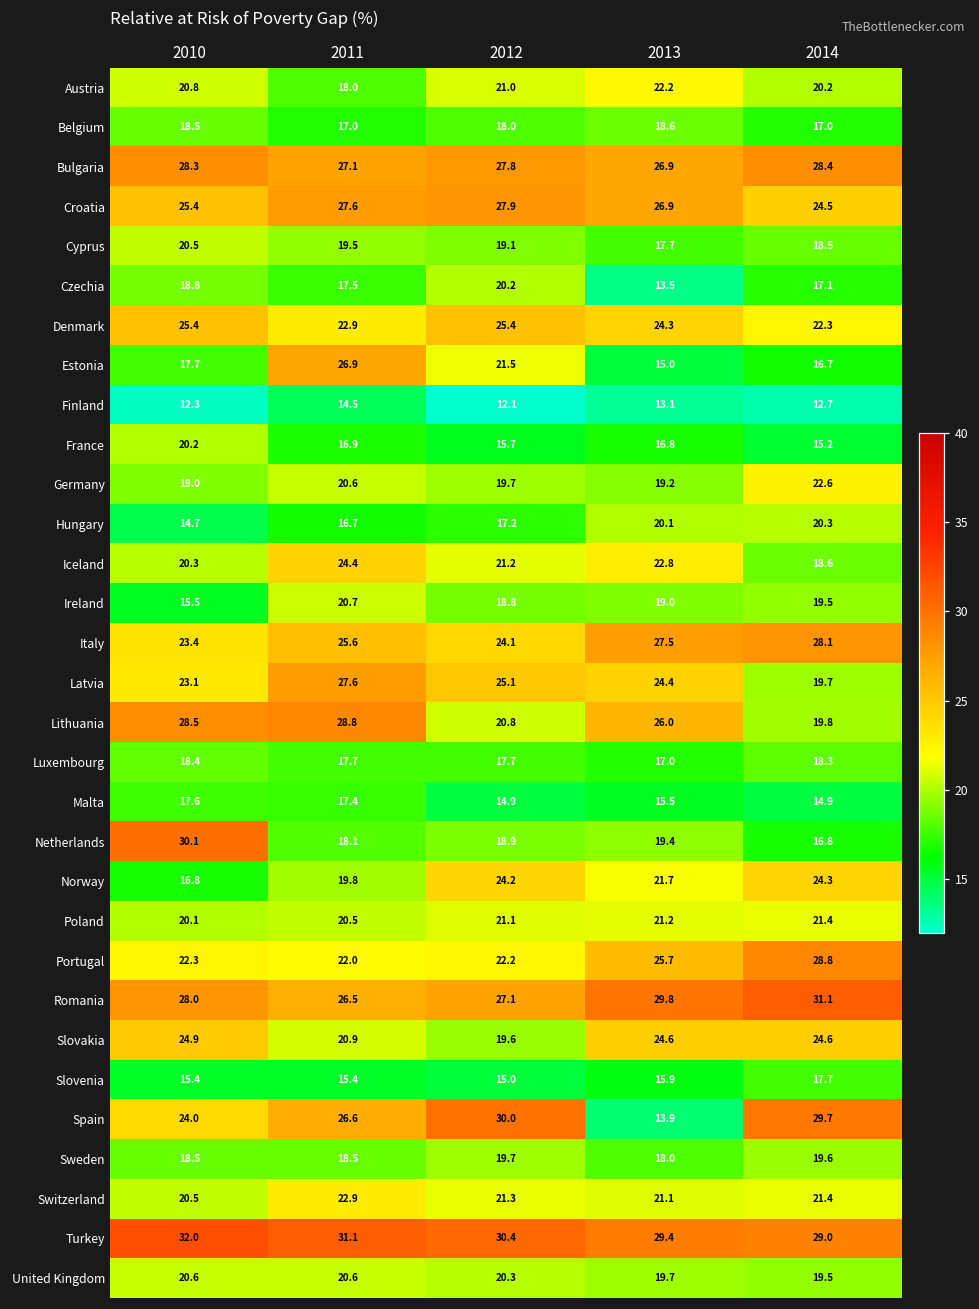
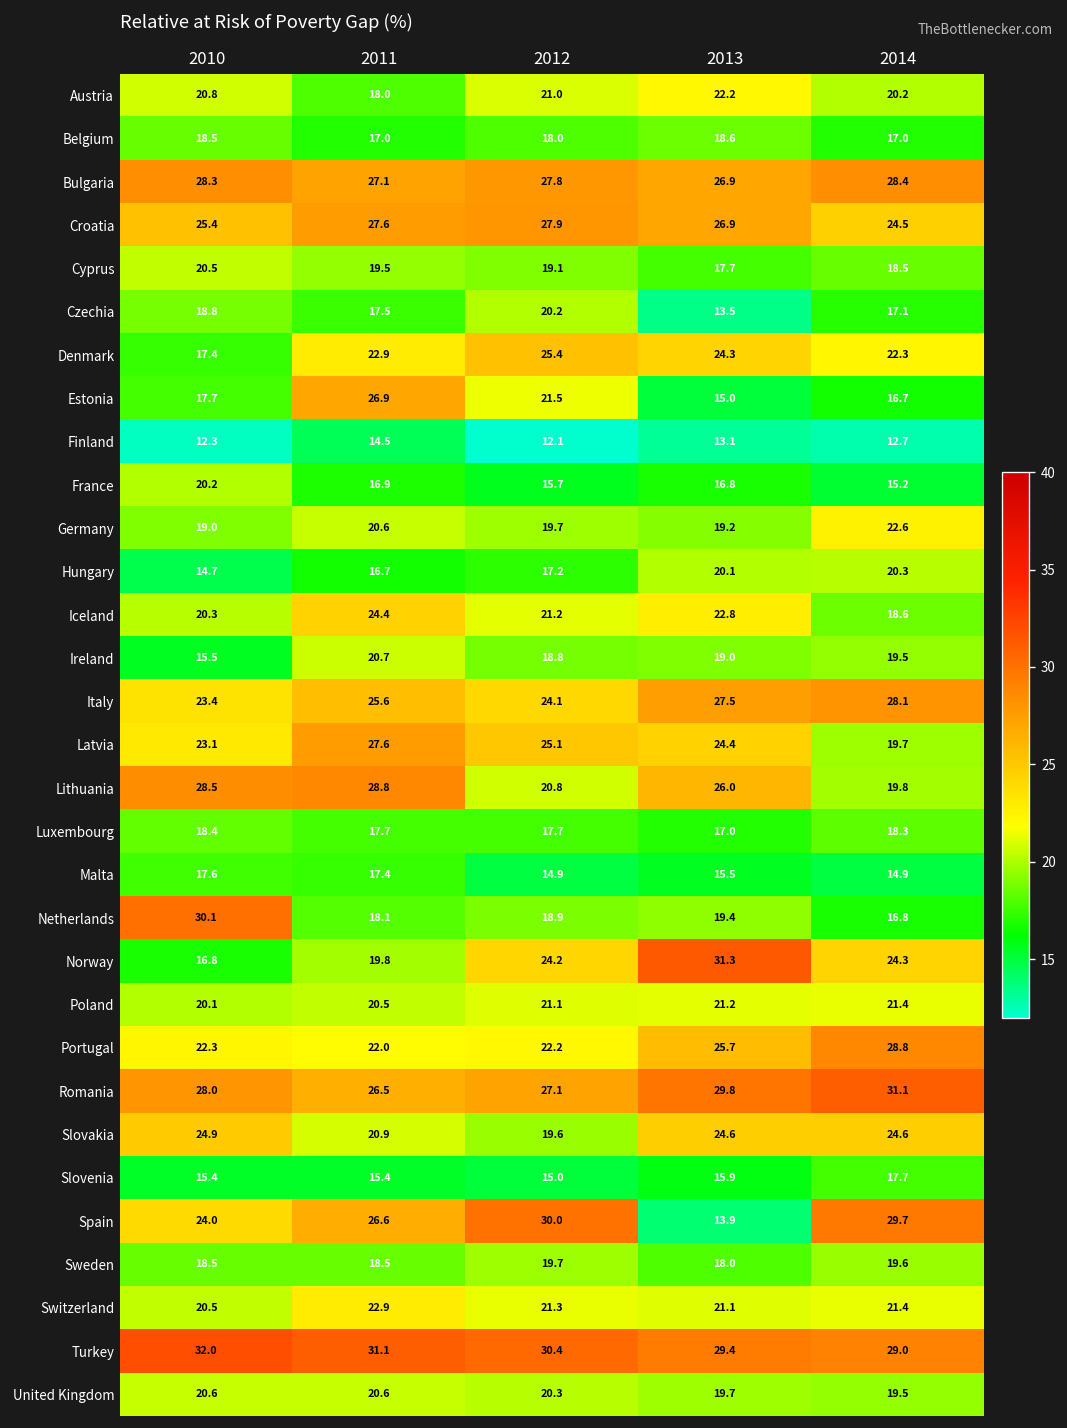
Denmark, 2010: 25.4 -> 17.4
Norway, 2013: 21.7 -> 31.3
